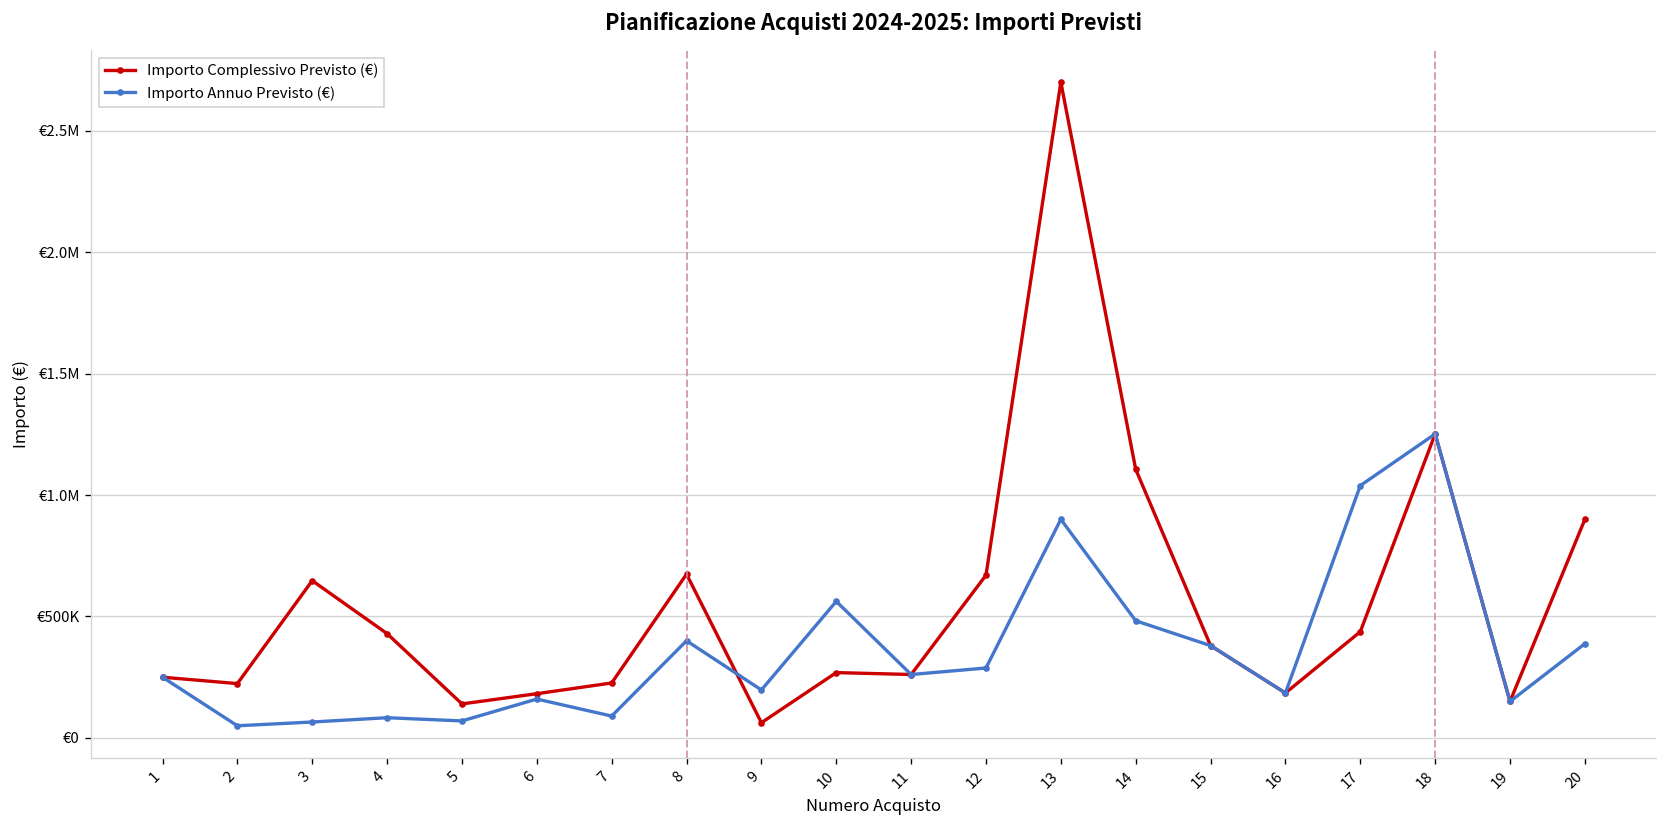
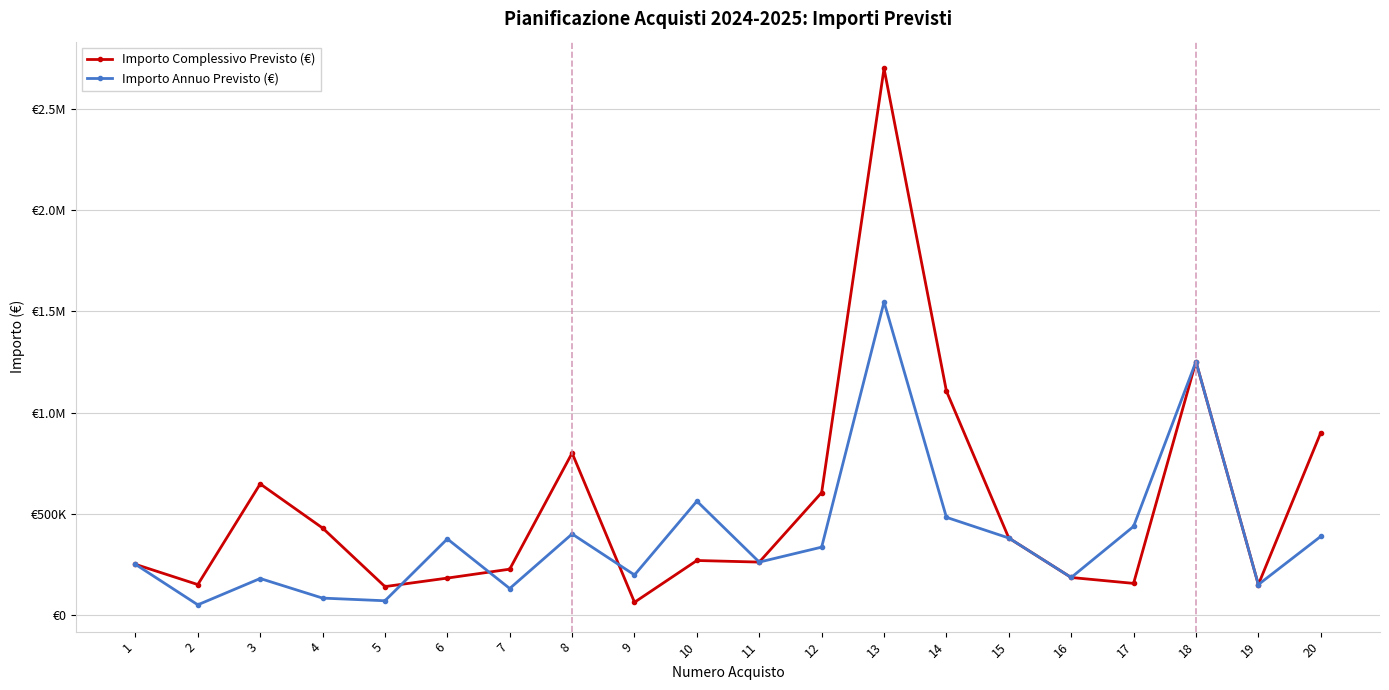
Importo Complessivo Previsto (€), 2: €220000 -> €150000
Importo Annuo Previsto (€), 3: €70000 -> €180000
Importo Annuo Previsto (€), 6: €160000 -> €380000
Importo Annuo Previsto (€), 7: €90000 -> €130000
Importo Complessivo Previsto (€), 8: €670000 -> €800000
Importo Complessivo Previsto (€), 12: €670000 -> €600000
Importo Annuo Previsto (€), 12: €290000 -> €340000
Importo Annuo Previsto (€), 13: €900000 -> €1550000
Importo Complessivo Previsto (€), 17: €440000 -> €160000
Importo Annuo Previsto (€), 17: €1040000 -> €440000
